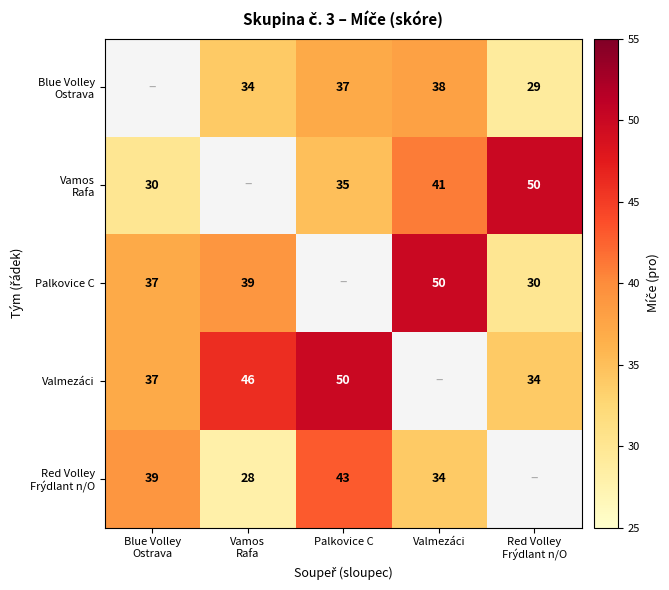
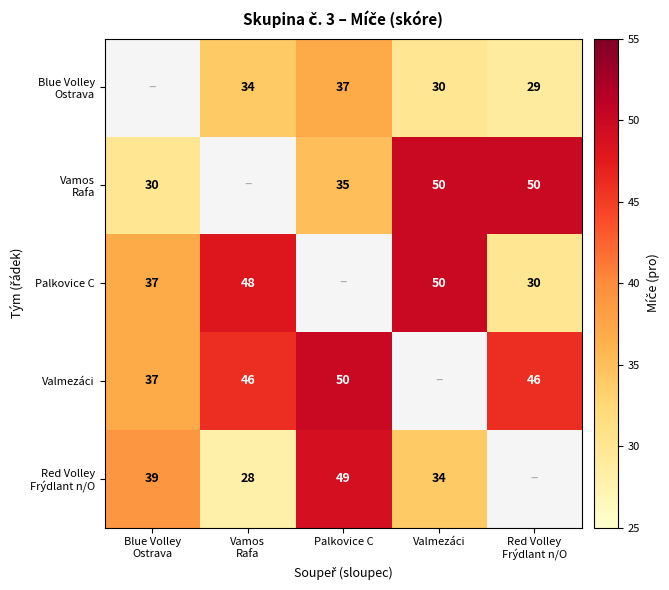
Blue Volley Ostrava, Valmezáci: 38 -> 30
Vamos Rafa, Valmezáci: 41 -> 50
Palkovice C, Vamos Rafa: 39 -> 48
Valmezáci, Red Volley Frýdlant n/O: 34 -> 46
Red Volley Frýdlant n/O, Palkovice C: 43 -> 49
